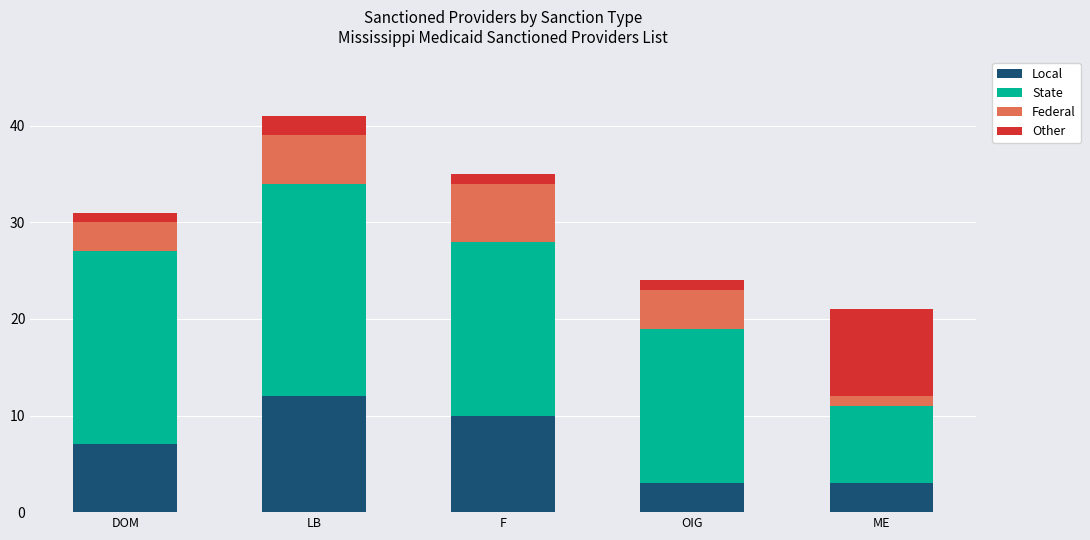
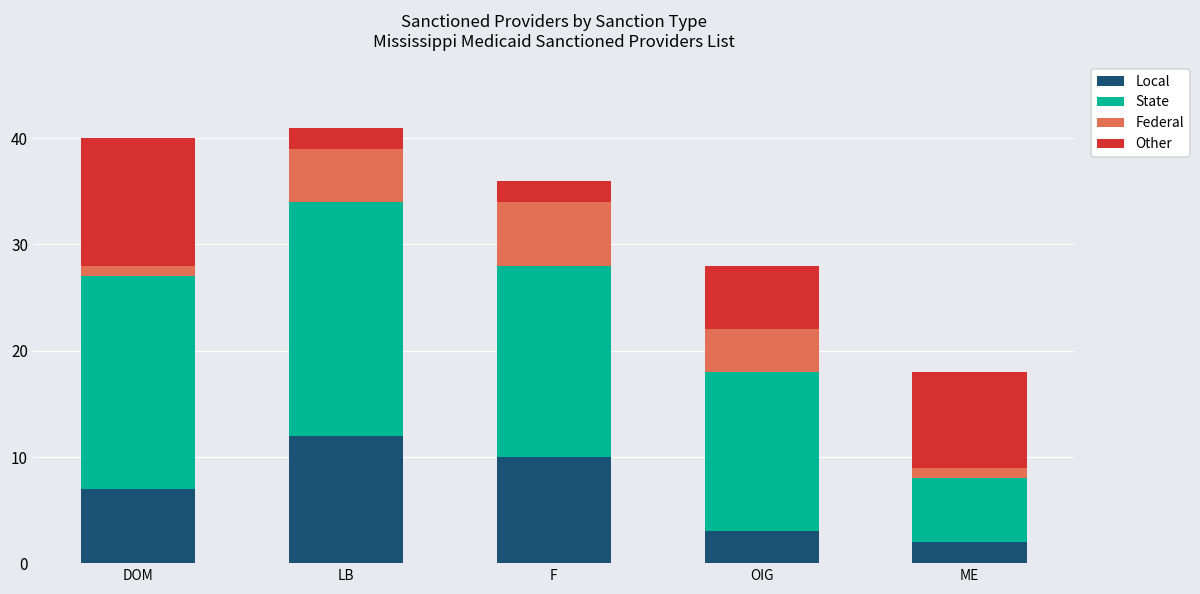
Federal, DOM: 3 -> 1
Other, DOM: 1 -> 12
Other, F: 1 -> 2
State, OIG: 16 -> 15
Other, OIG: 1 -> 6
Local, ME: 3 -> 2
State, ME: 8 -> 6
